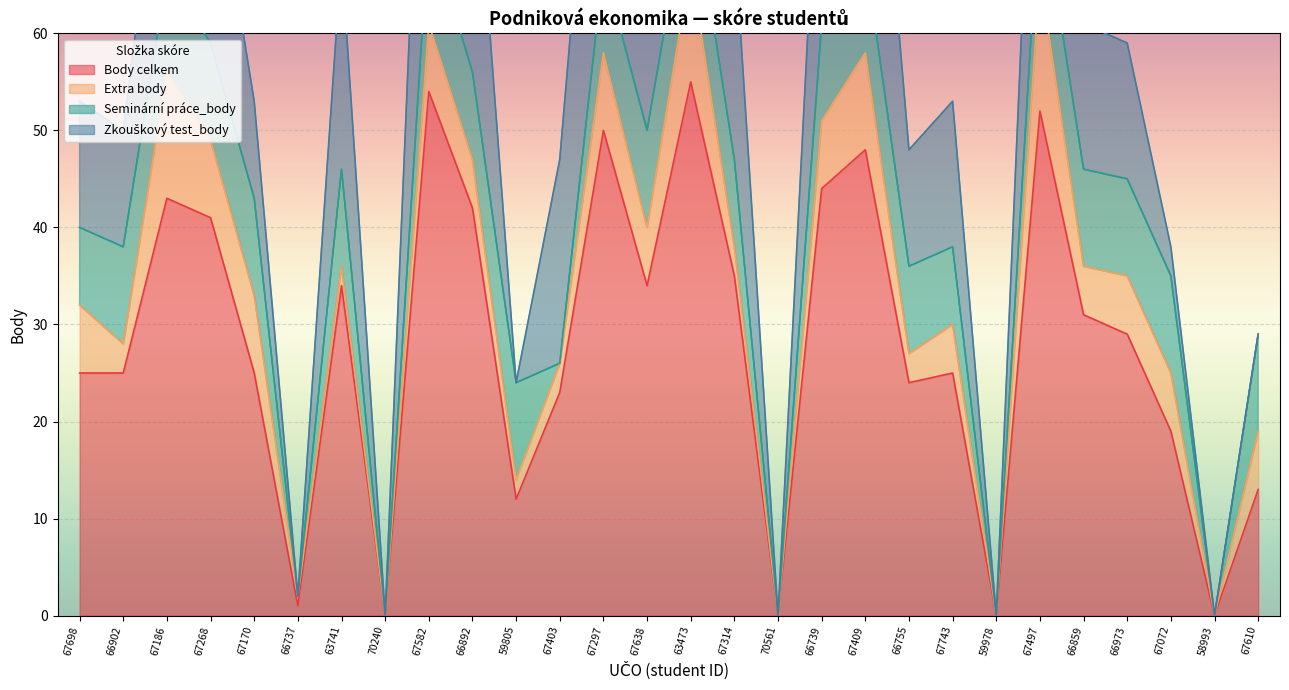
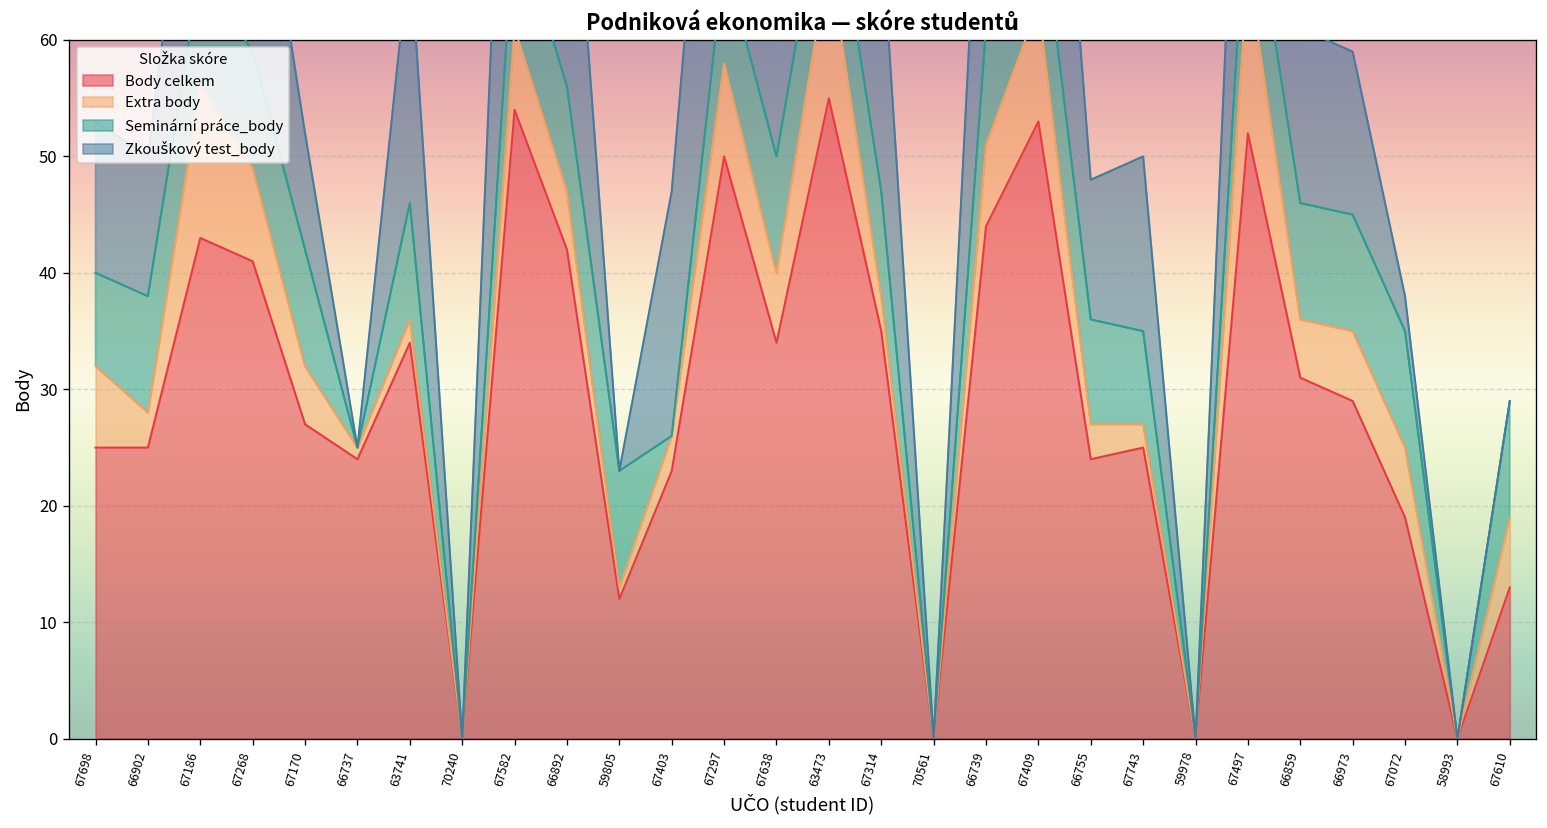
Body celkem, 67170: 25 -> 27
Extra body, 67170: 8 -> 5
Body celkem, 66737: 1 -> 24
Extra body, 59805: 2 -> 1
Body celkem, 67409: 48 -> 53
Extra body, 67743: 5 -> 2
